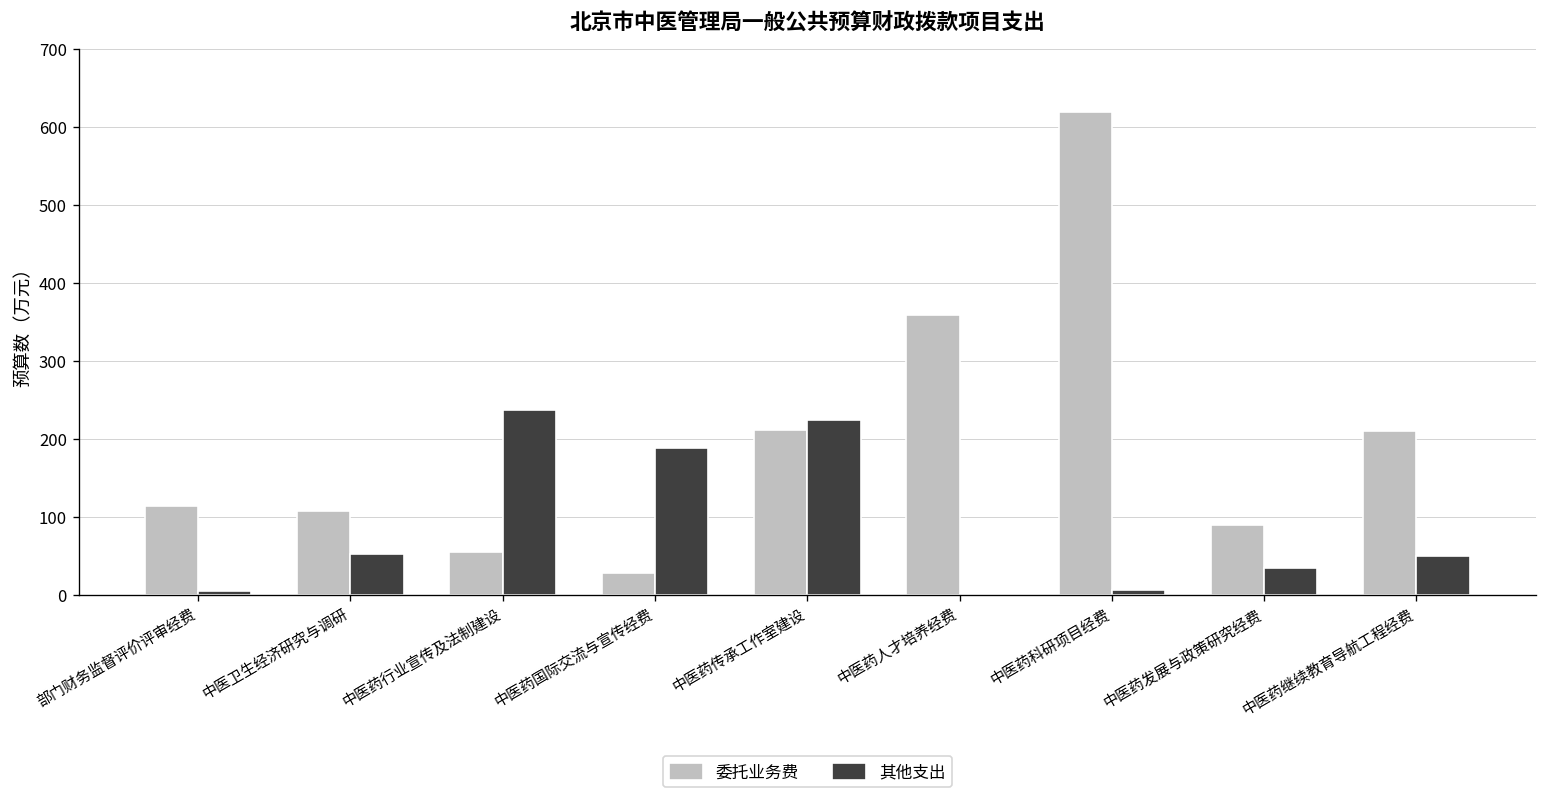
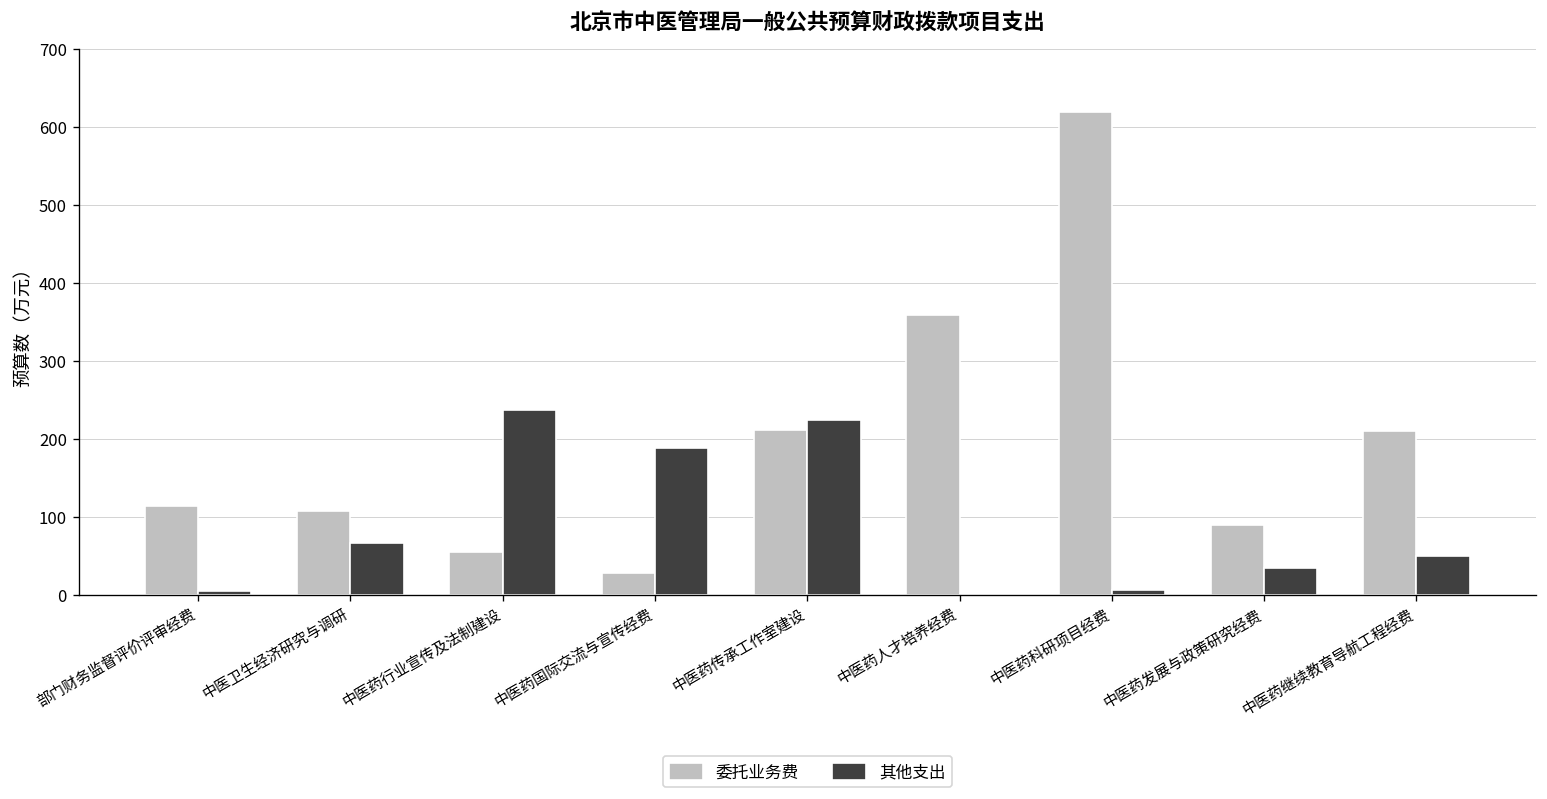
其他支出, 中医卫生经济研究与调研: 50 -> 70
